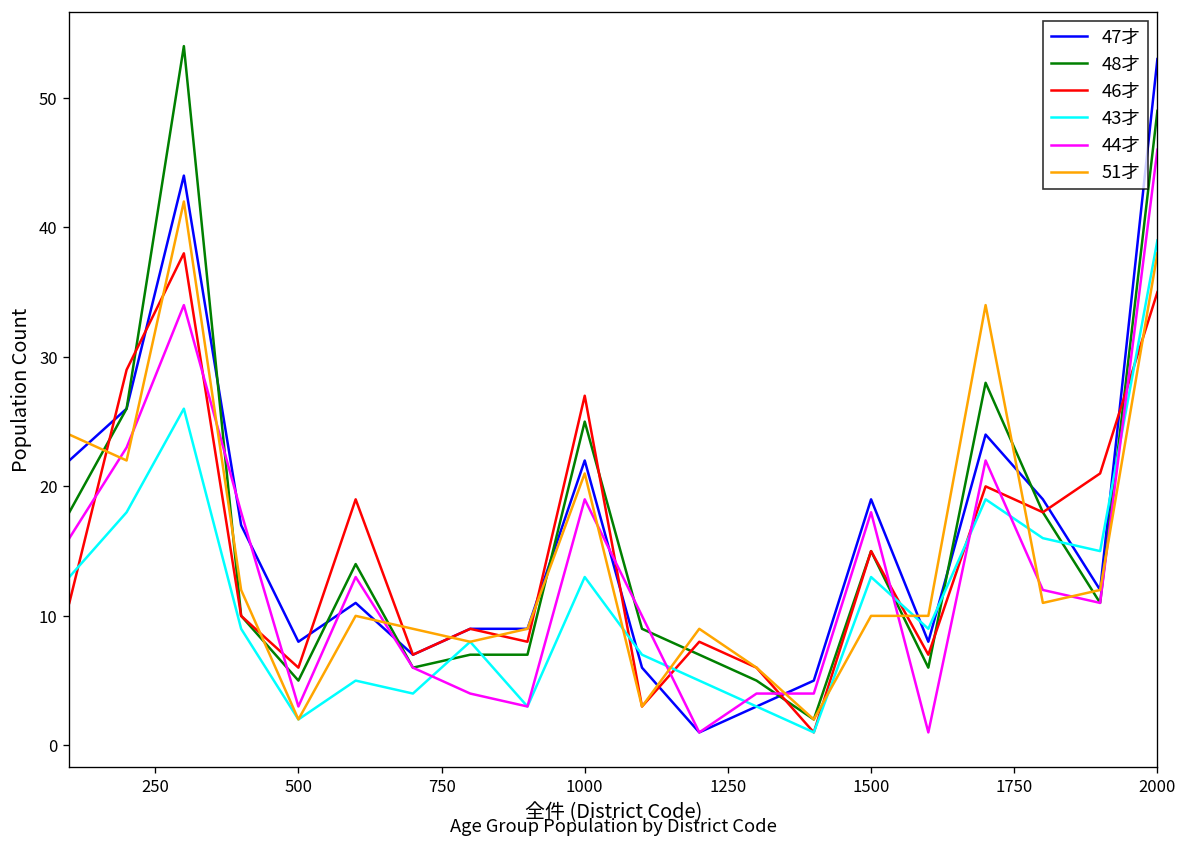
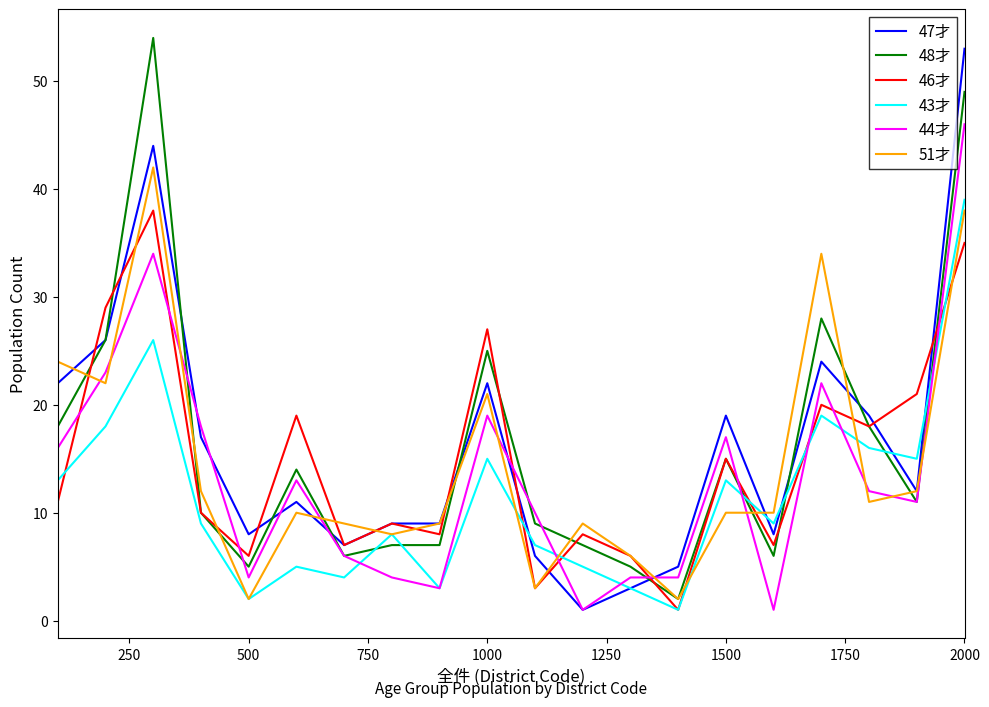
44才, 500: 3 -> 4
43才, 1000: 13 -> 15
44才, 1500: 18 -> 17
